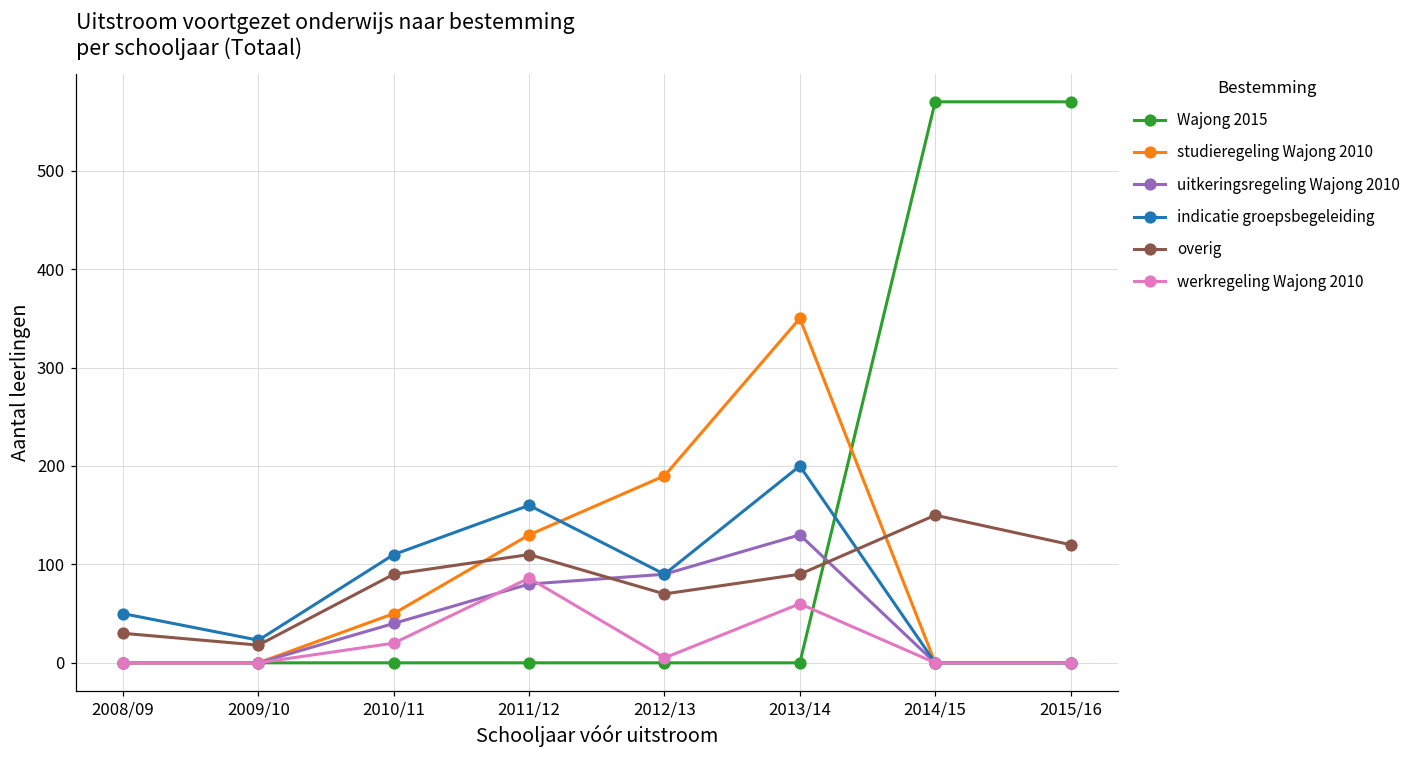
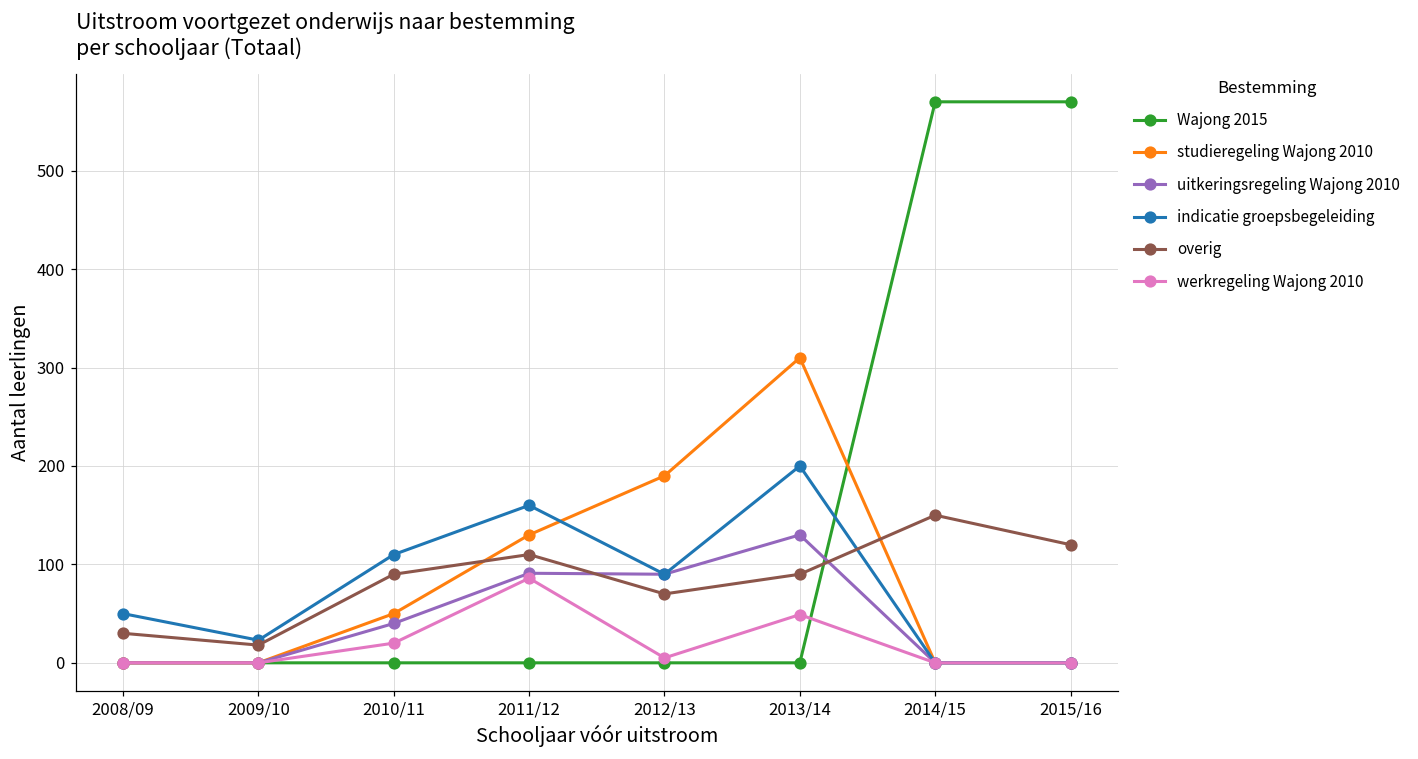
uitkeringsregeling Wajong 2010, 2011/12: 80 -> 90
studieregeling Wajong 2010, 2013/14: 350 -> 310
werkregeling Wajong 2010, 2013/14: 60 -> 50
